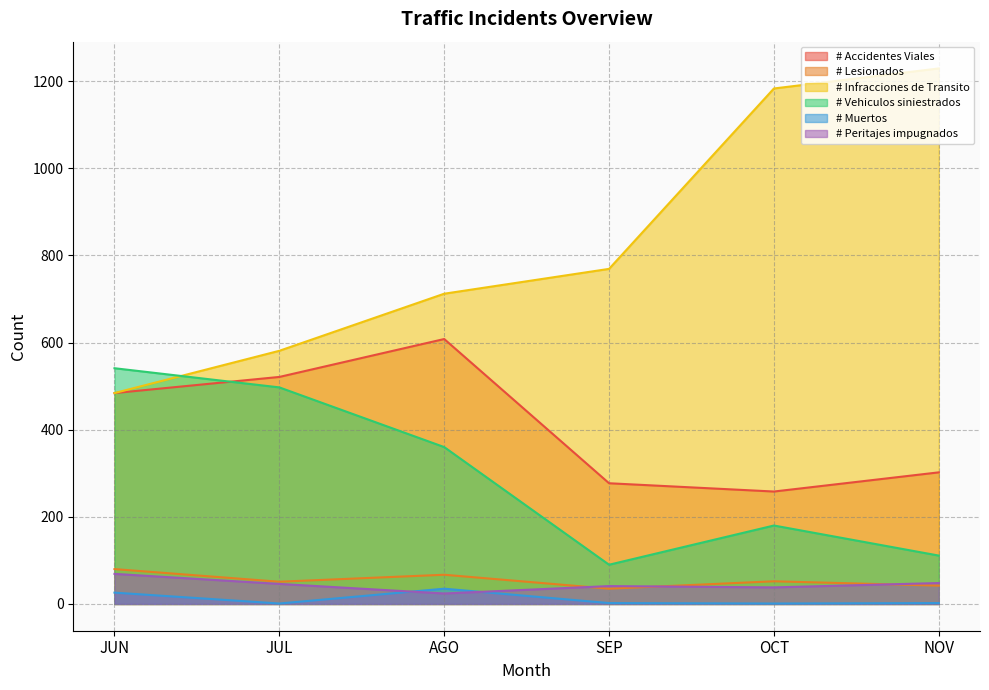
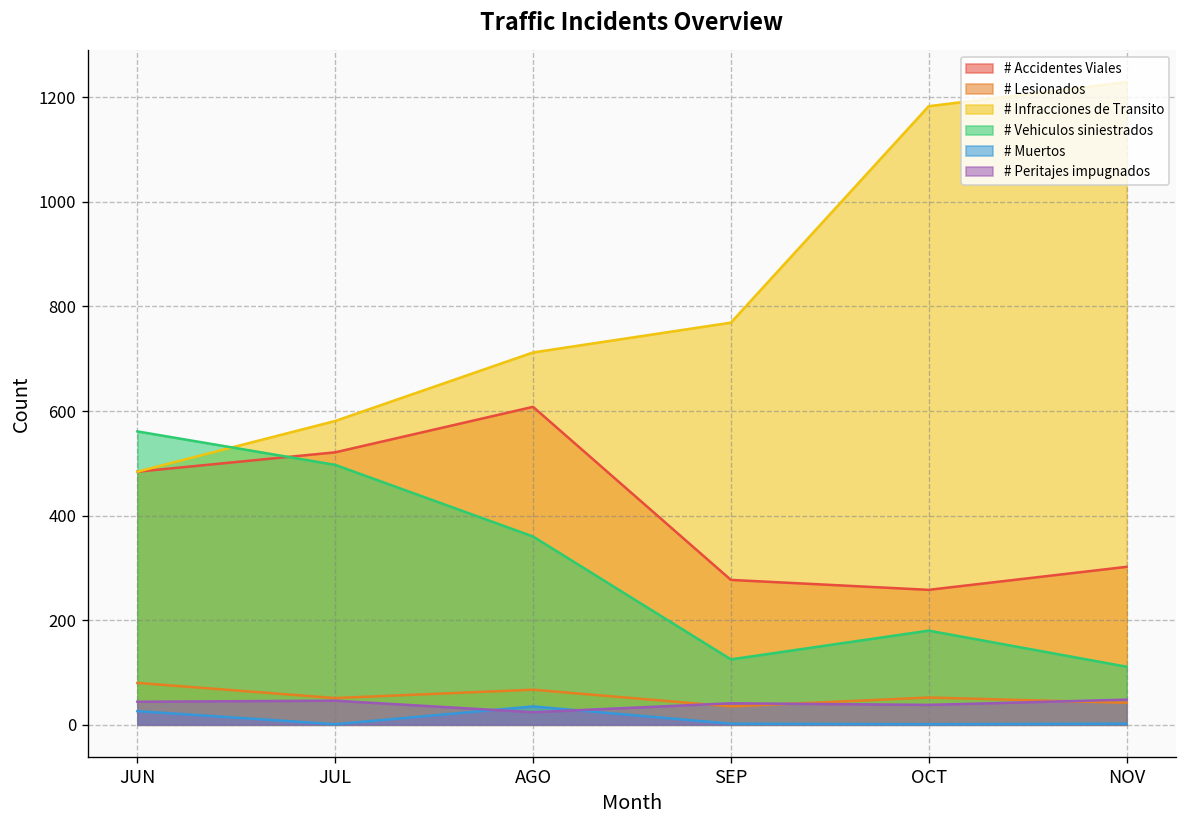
# Vehiculos siniestrados, JUN: 540 -> 560
# Peritajes impugnados, JUN: 70 -> 40
# Vehiculos siniestrados, SEP: 90 -> 130
